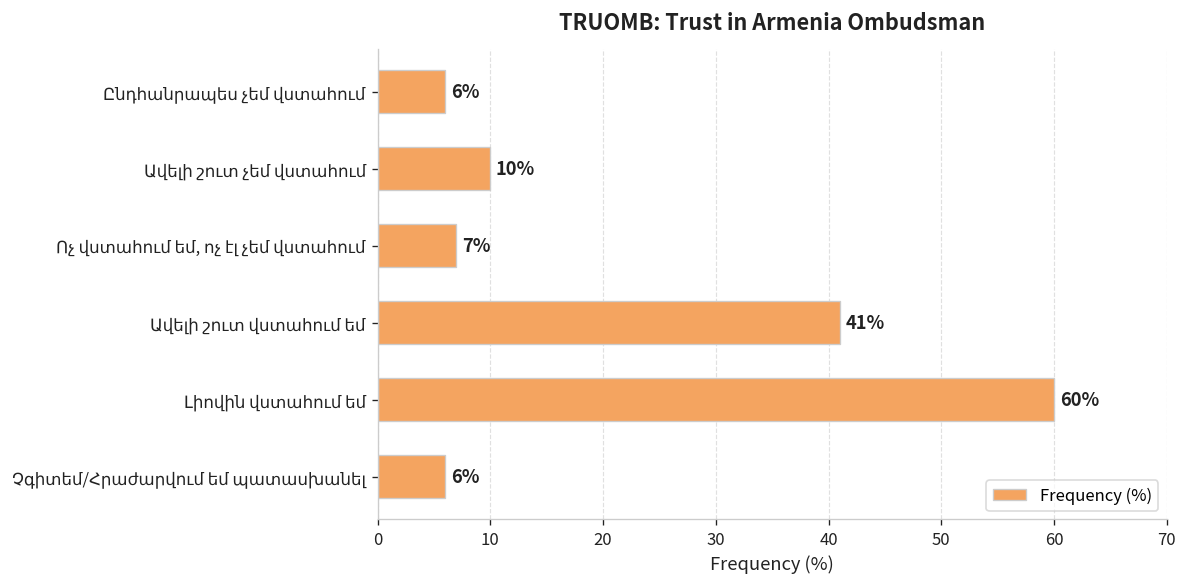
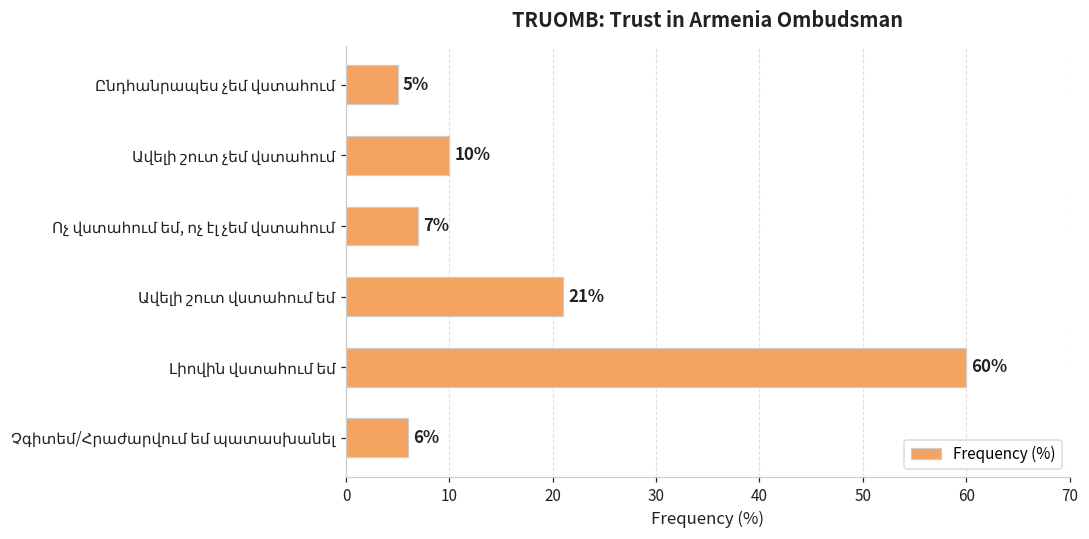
Ընդհանրապես չեմ վստահում: 6% -> 5%
Ավելի շուտ վստահում եմ: 41% -> 21%
